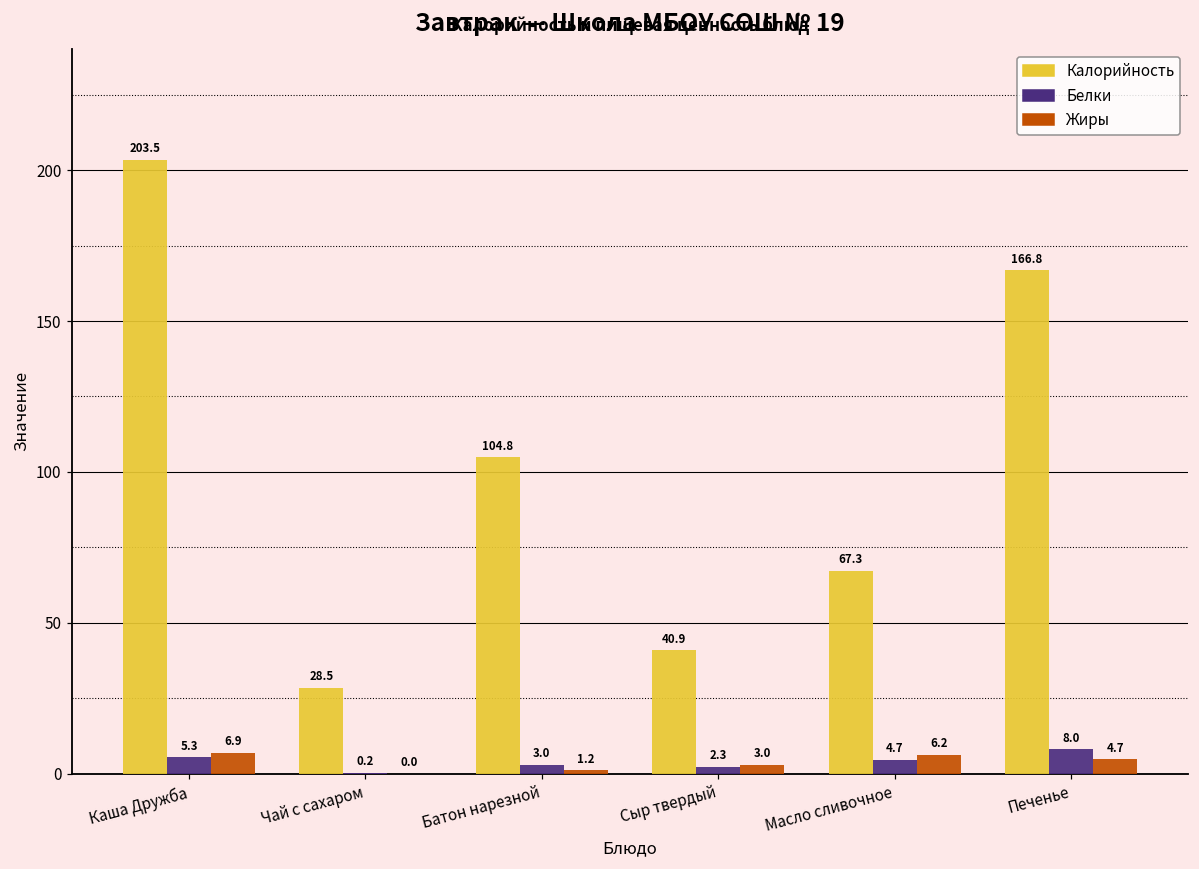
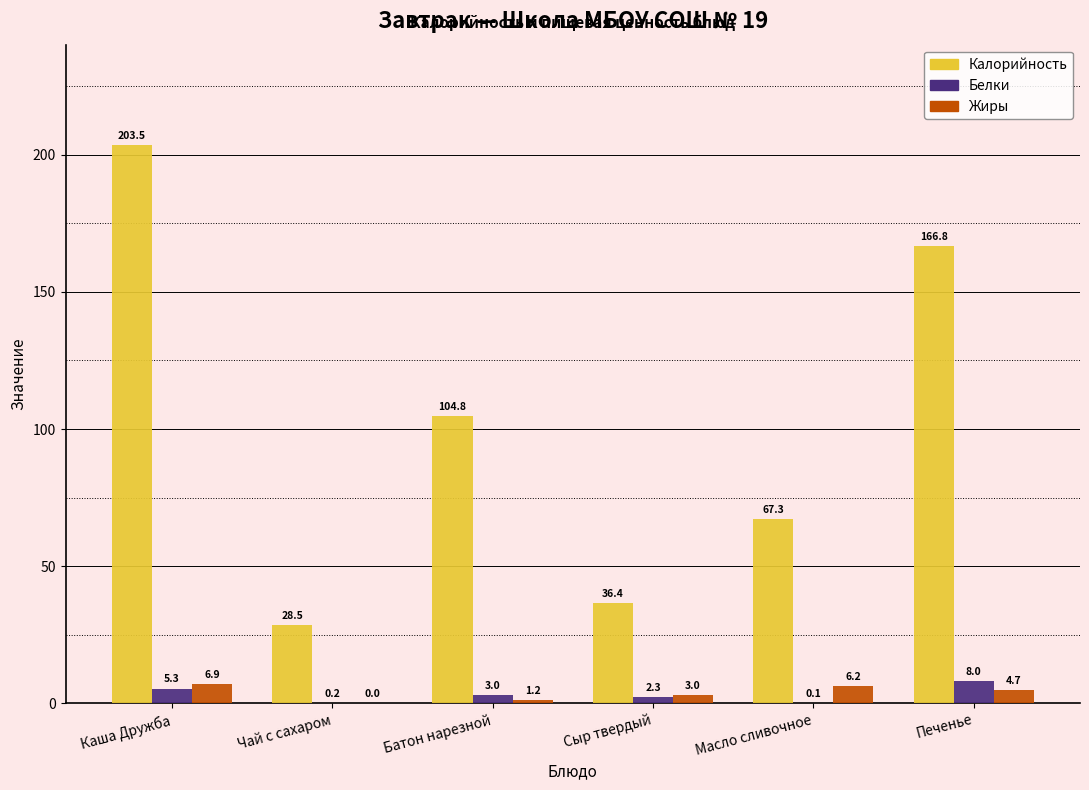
Калорийность, Сыр твердый: 40.9 -> 36.4
Белки, Масло сливочное: 4.7 -> 0.1
